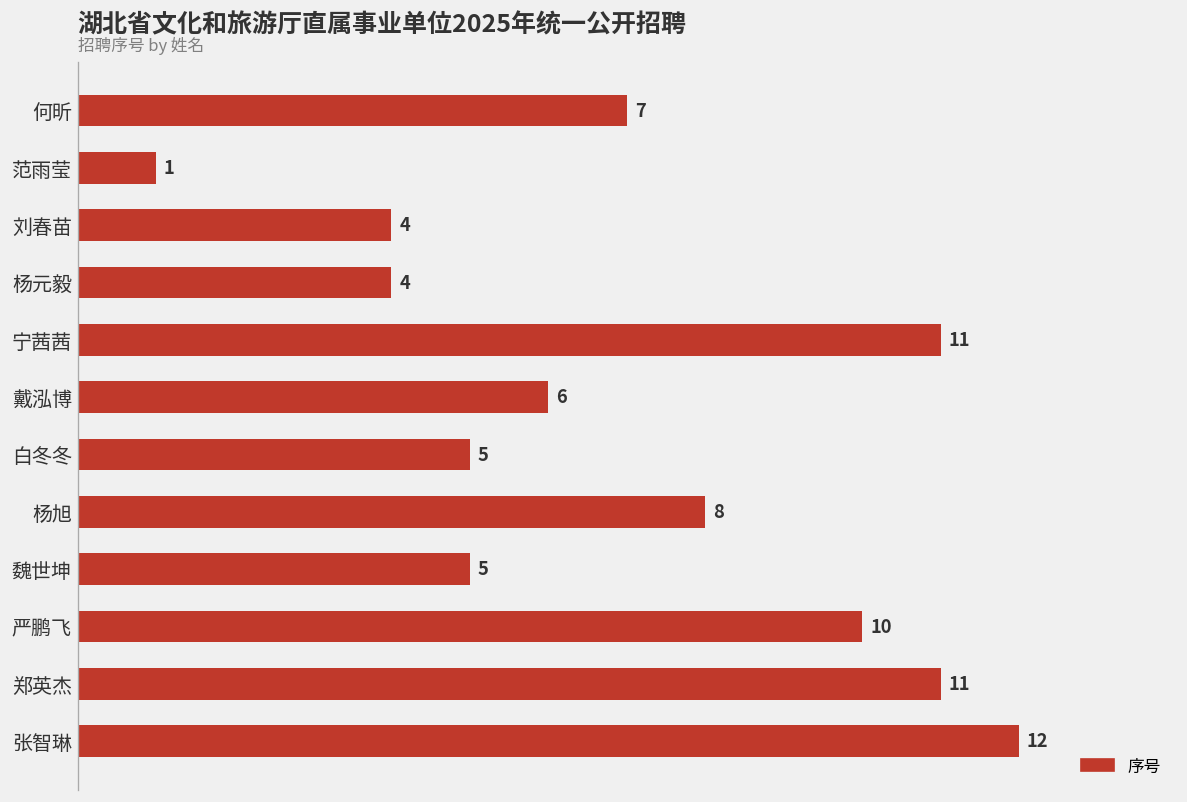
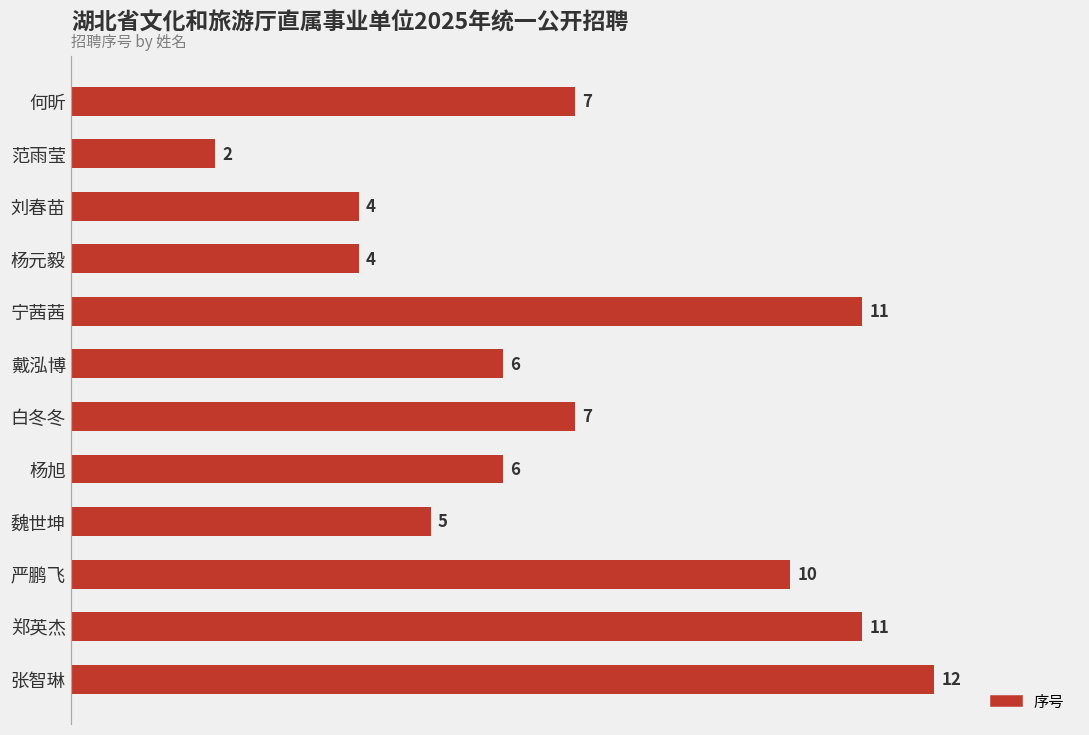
范雨莹: 1 -> 2
白冬冬: 5 -> 7
杨旭: 8 -> 6
